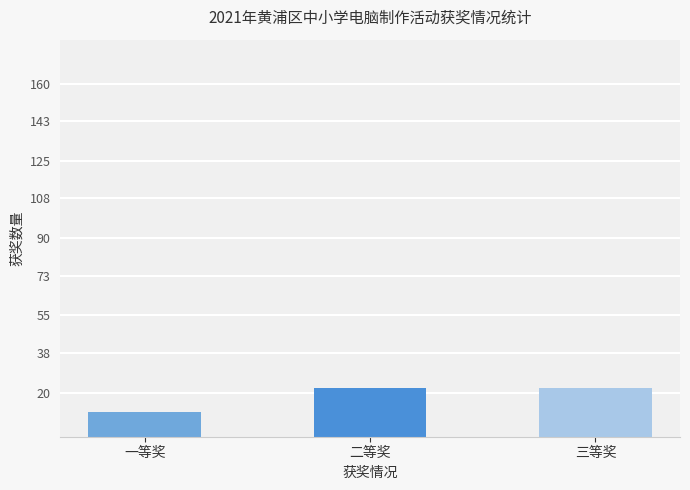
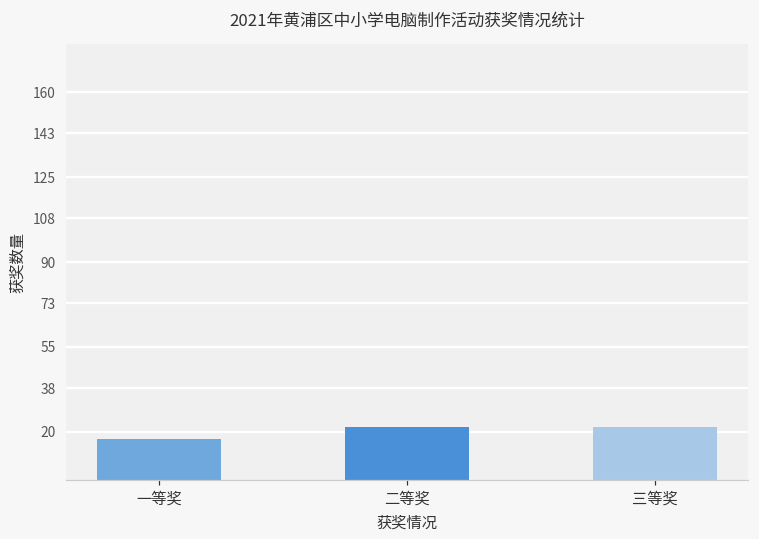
一等奖: 11 -> 17
